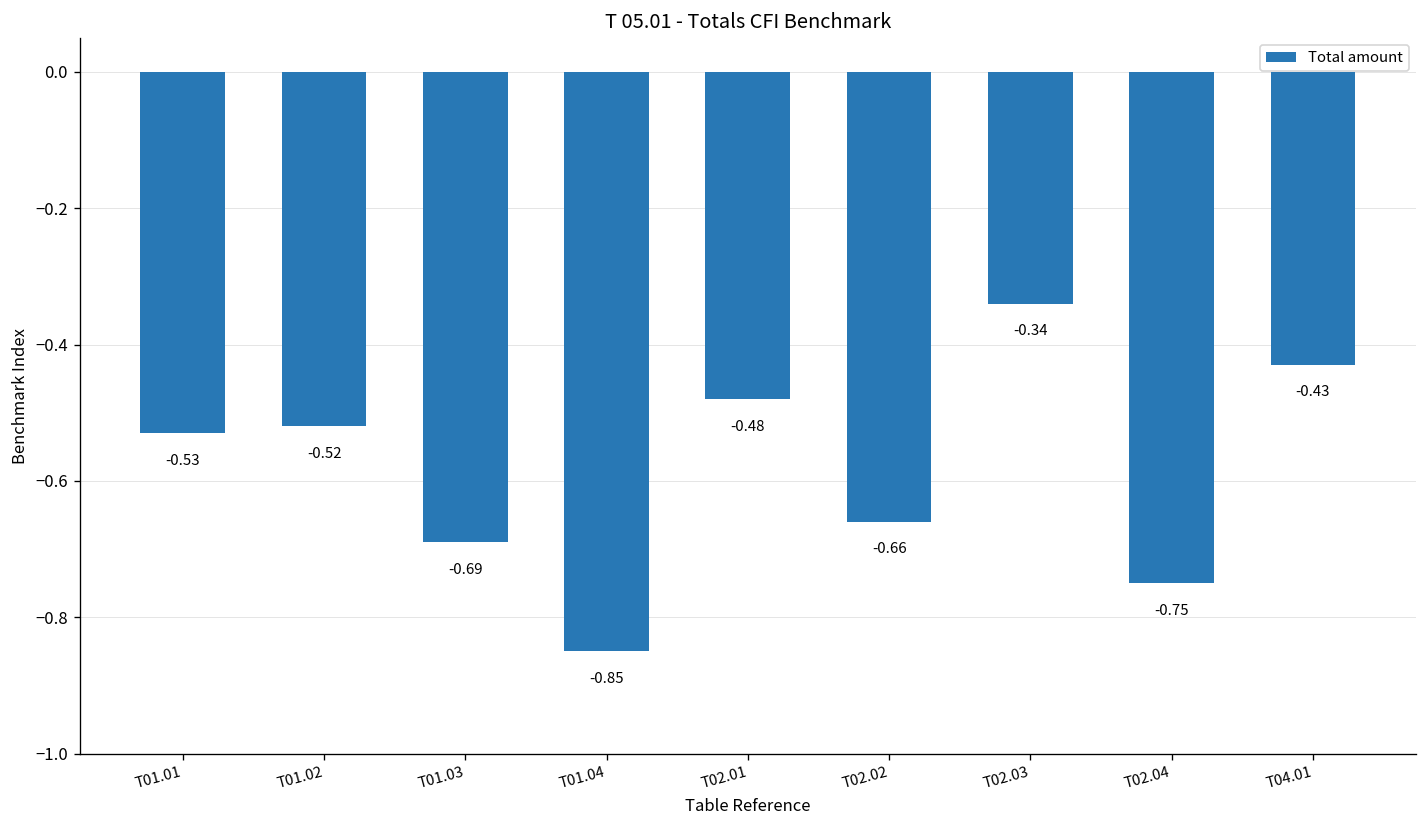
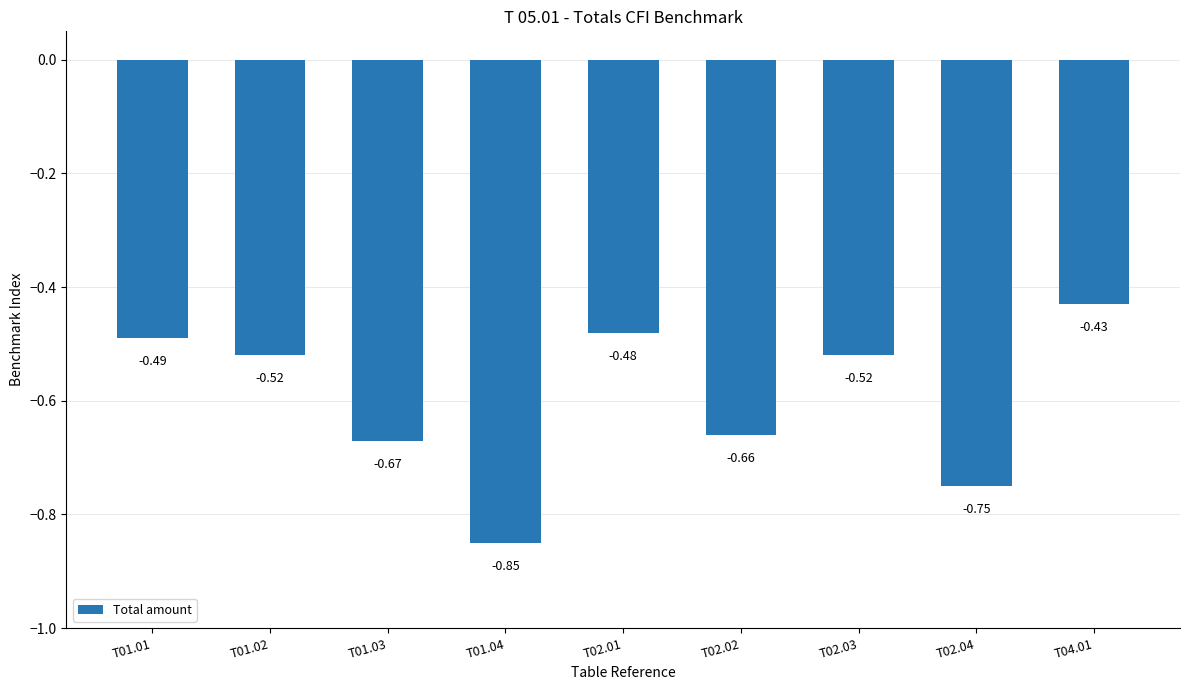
T01.01: -0.53 -> -0.49
T01.03: -0.69 -> -0.67
T02.03: -0.34 -> -0.52
